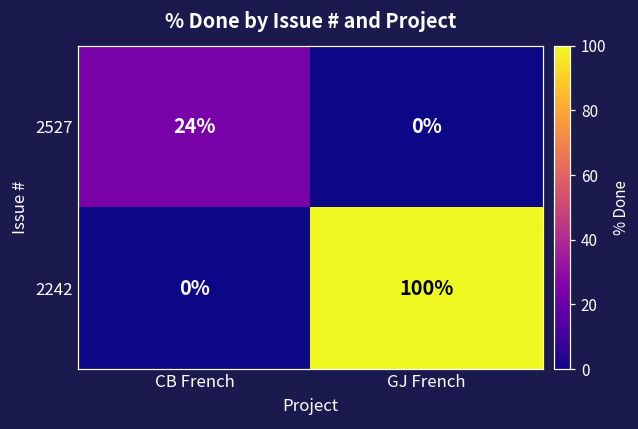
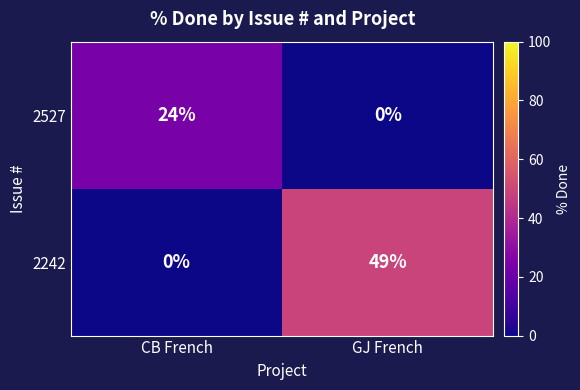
2242, GJ French: 100% -> 49%
